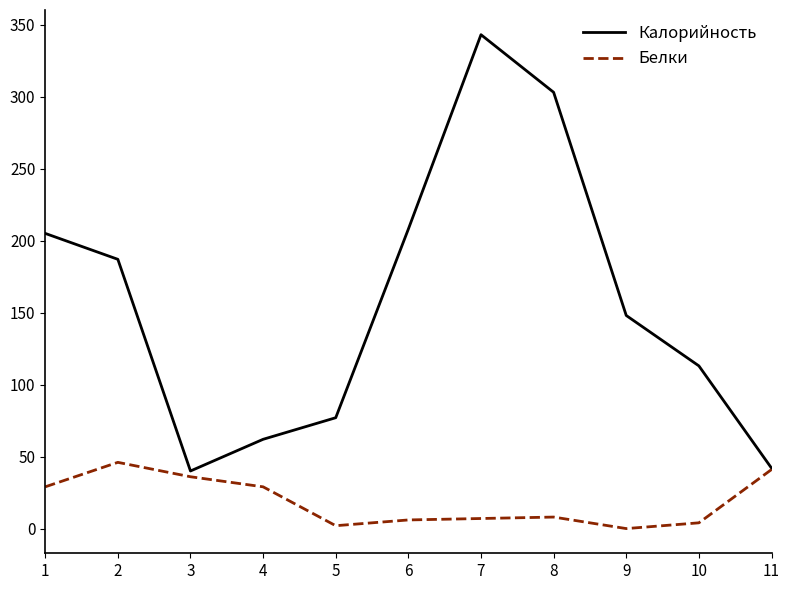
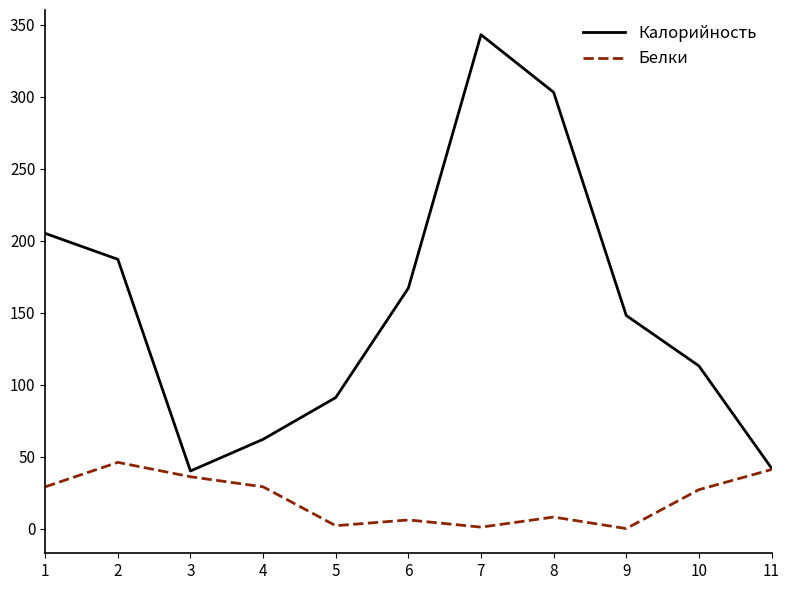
Калорийность, 5: 77 -> 91
Калорийность, 6: 208 -> 167
Белки, 7: 7 -> 1
Белки, 10: 4 -> 27
